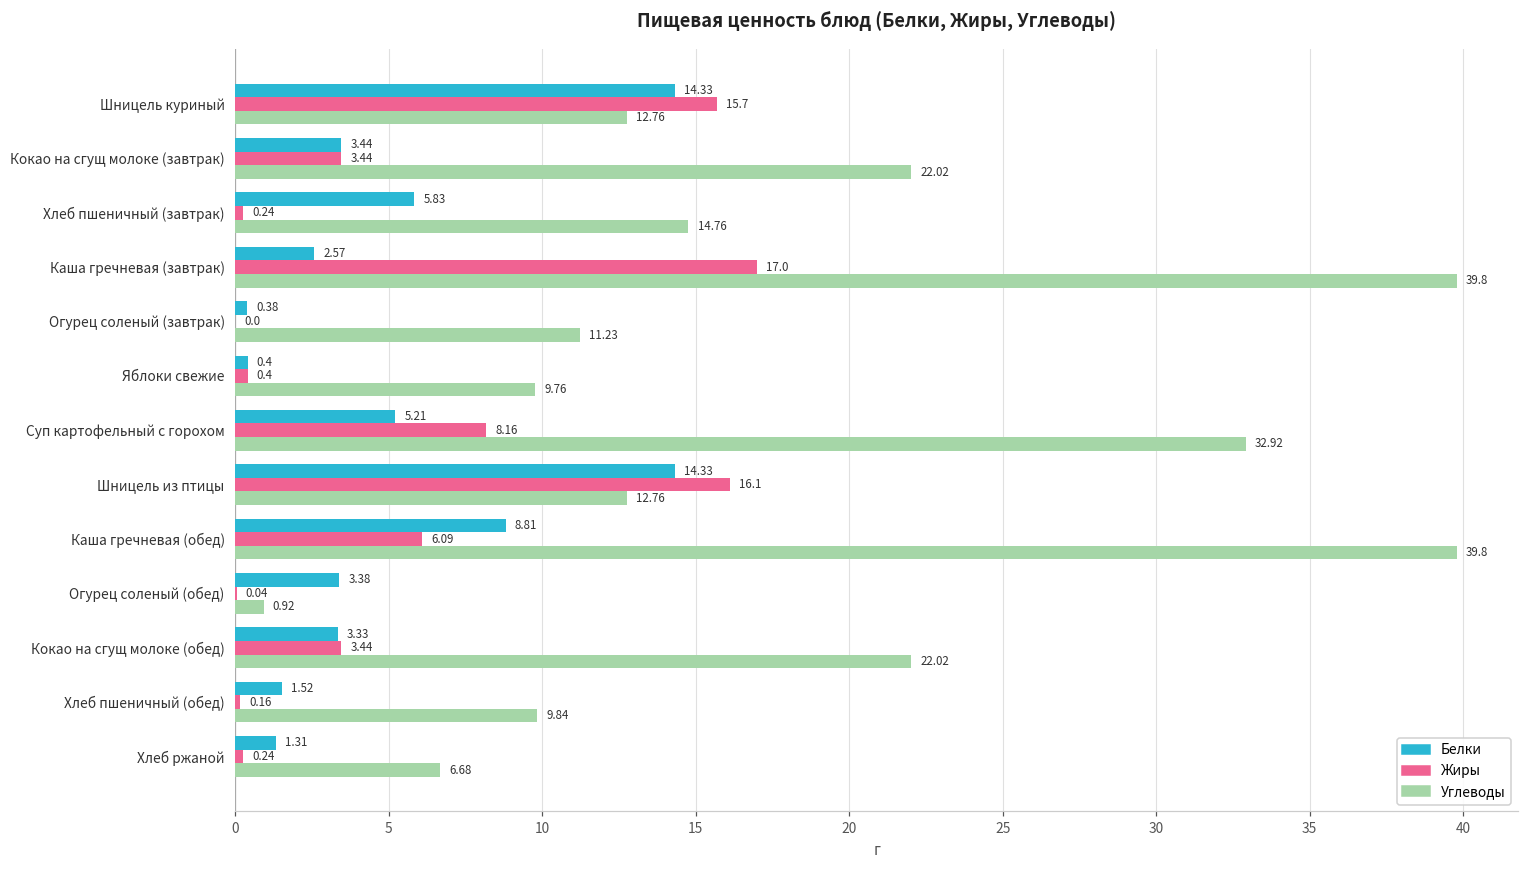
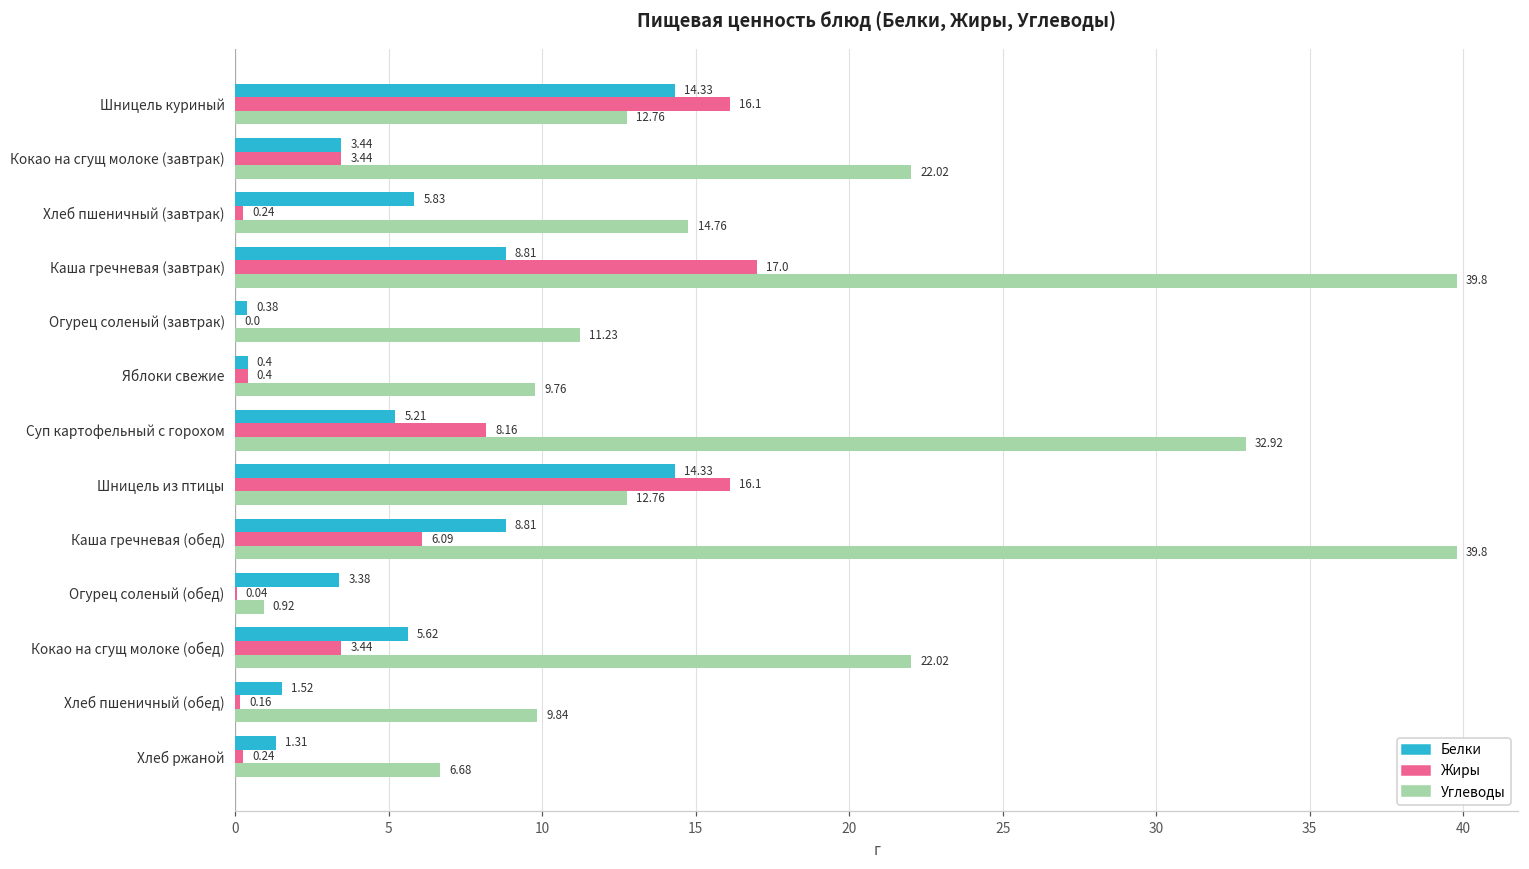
Жиры, Шницель куриный: 15.7 -> 16.1
Белки, Каша гречневая (завтрак): 2.57 -> 8.81
Белки, Кокао на сгущ молоке (обед): 3.33 -> 5.62
